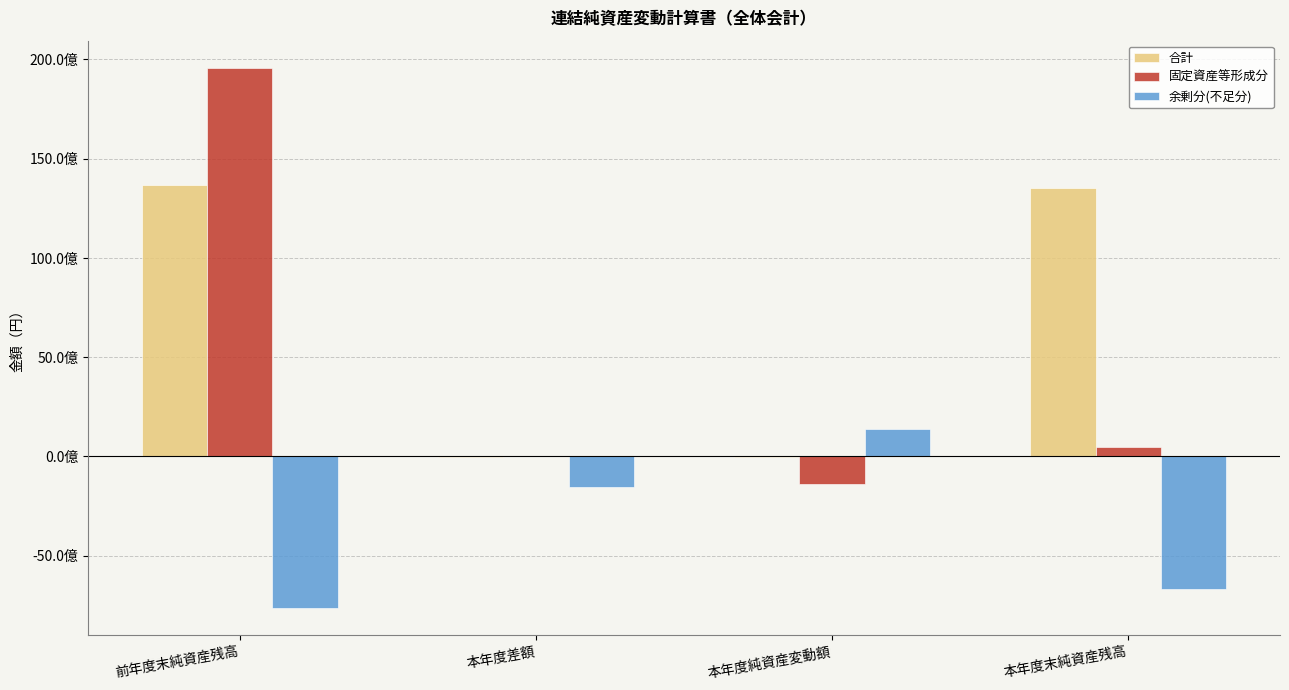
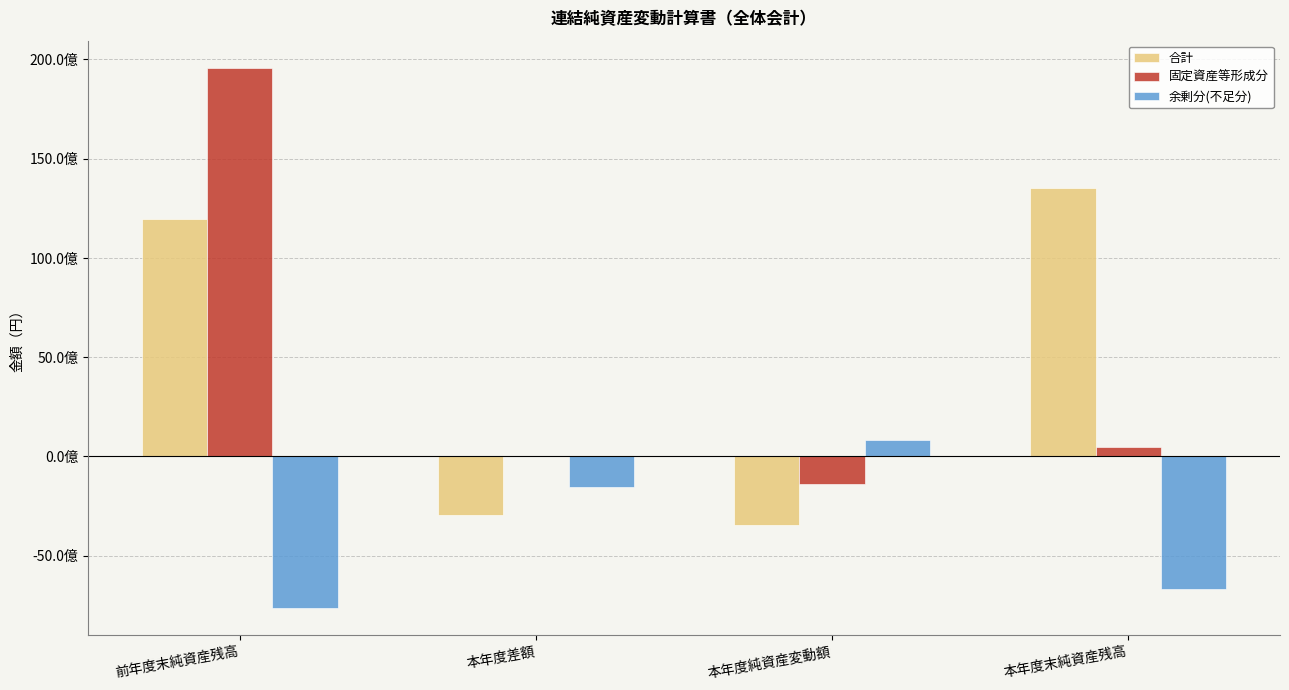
合計, 前年度末純資産残高: 137億 -> 120億
合計, 本年度差額: 0億 -> -29億
合計, 本年度純資産変動額: 0億 -> -34億
余剰分(不足分), 本年度純資産変動額: 14億 -> 8億
